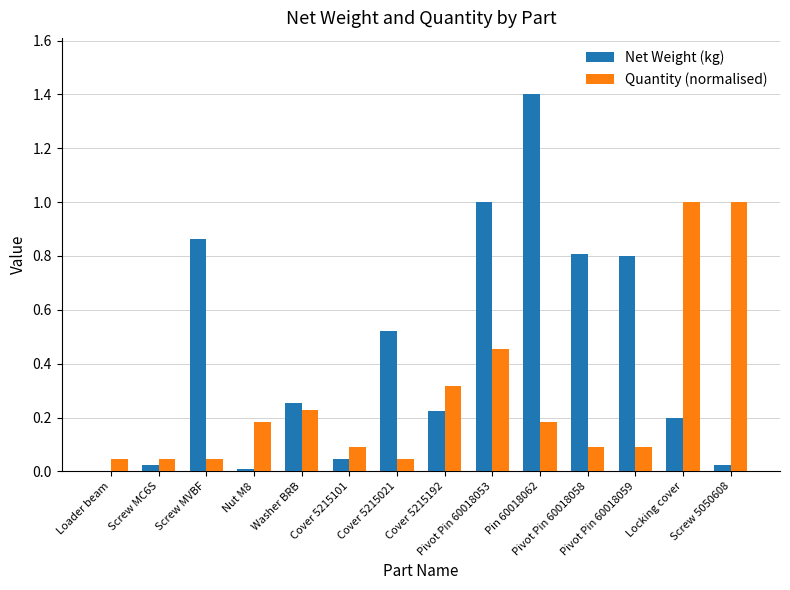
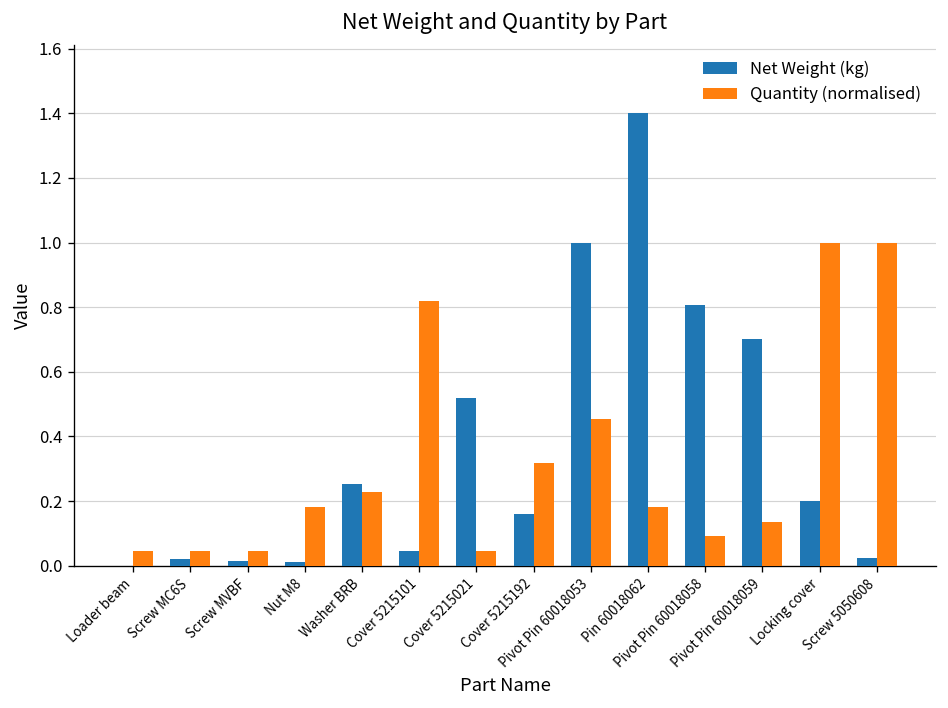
Net Weight (kg), Screw MVBF: 0.86 -> 0.01
Quantity (normalised), Cover 5215101: 0.09 -> 0.82
Net Weight (kg), Cover 5215192: 0.23 -> 0.16
Net Weight (kg), Pivot Pin 60018059: 0.8 -> 0.7
Quantity (normalised), Pivot Pin 60018059: 0.09 -> 0.14
